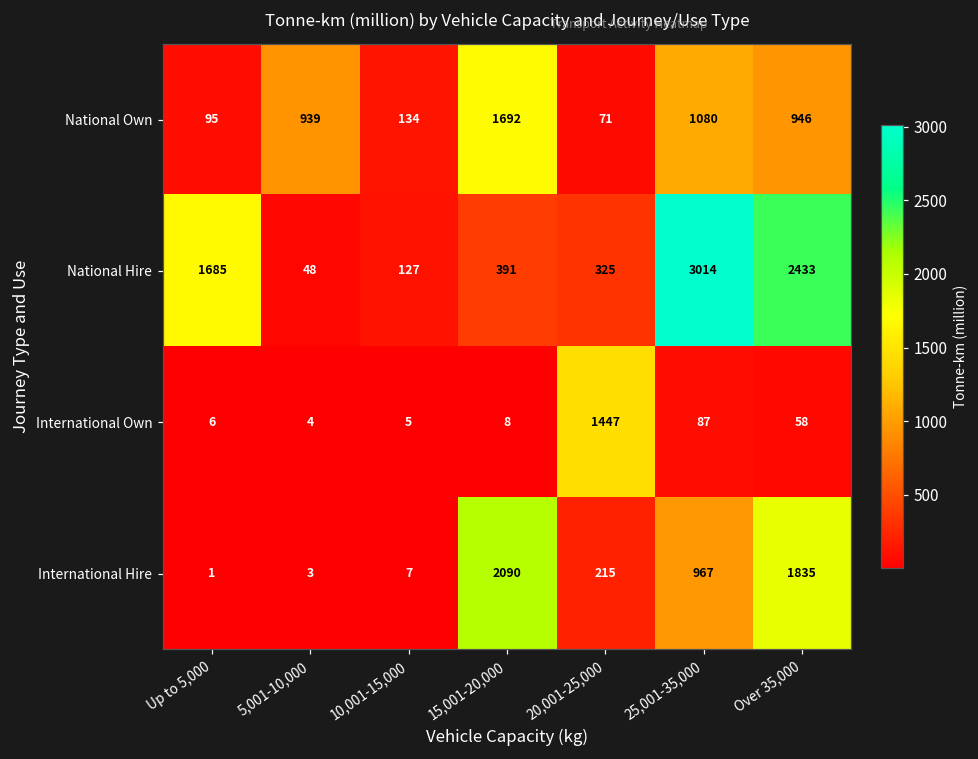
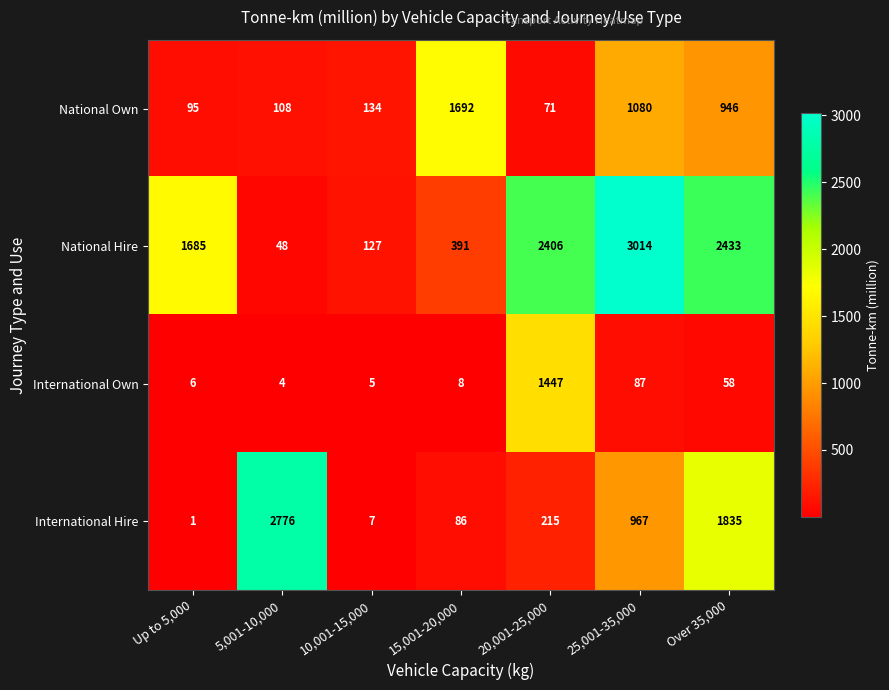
National Own, 5,001-10,000: 939 -> 108
National Hire, 20,001-25,000: 325 -> 2406
International Hire, 5,001-10,000: 3 -> 2776
International Hire, 15,001-20,000: 2090 -> 86
